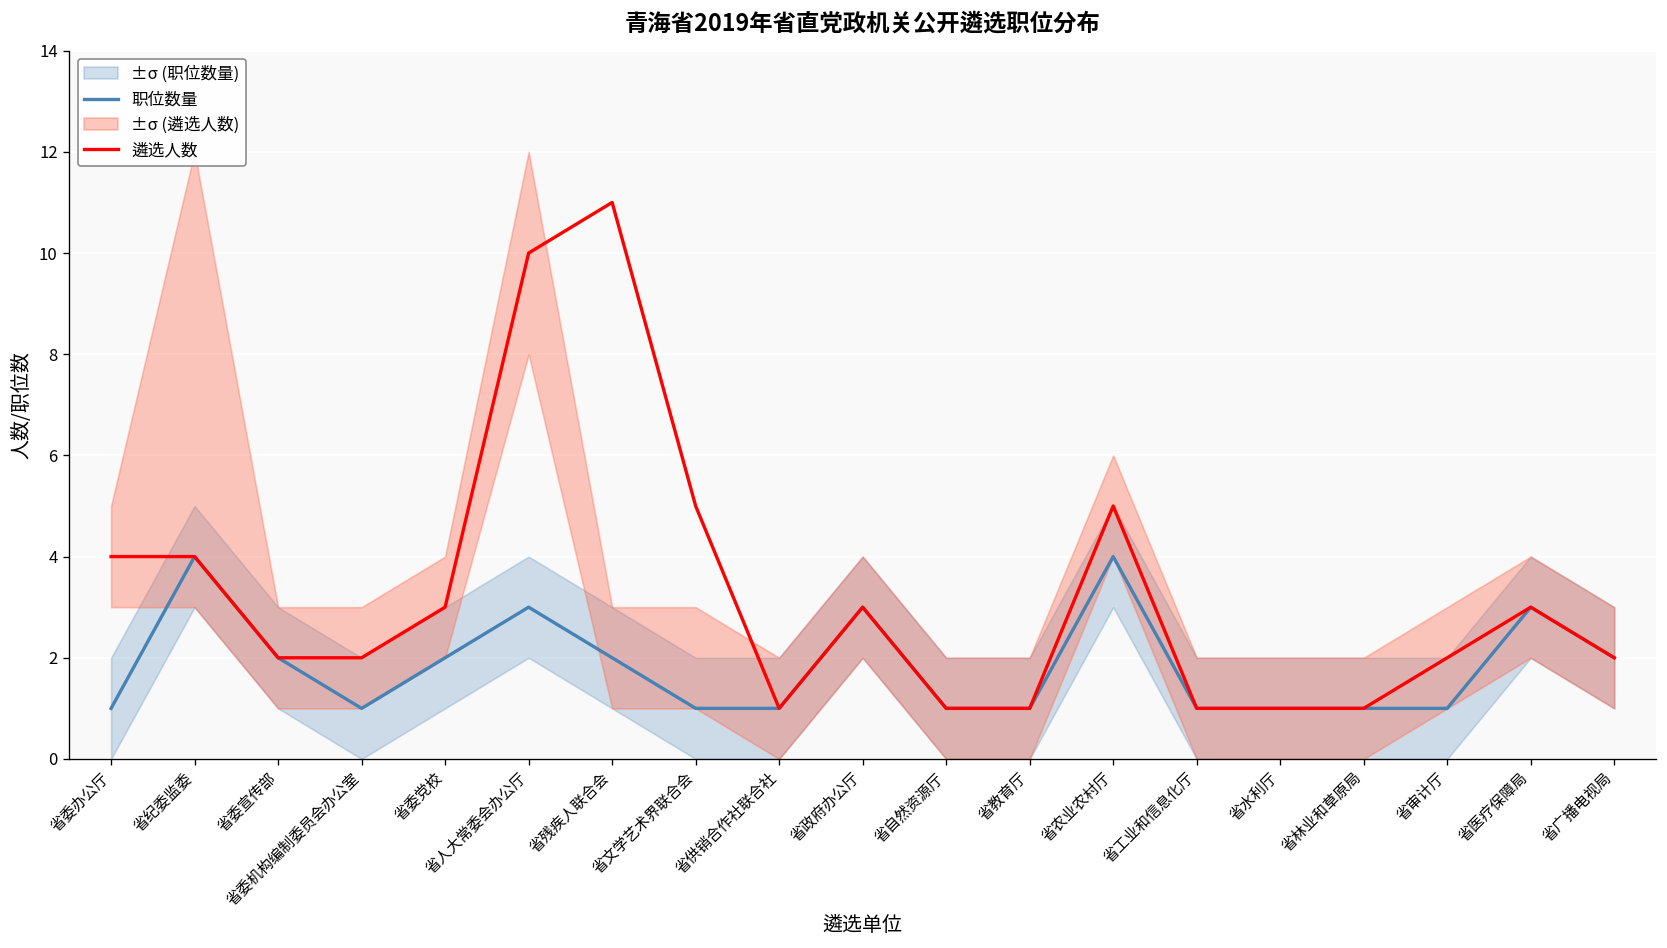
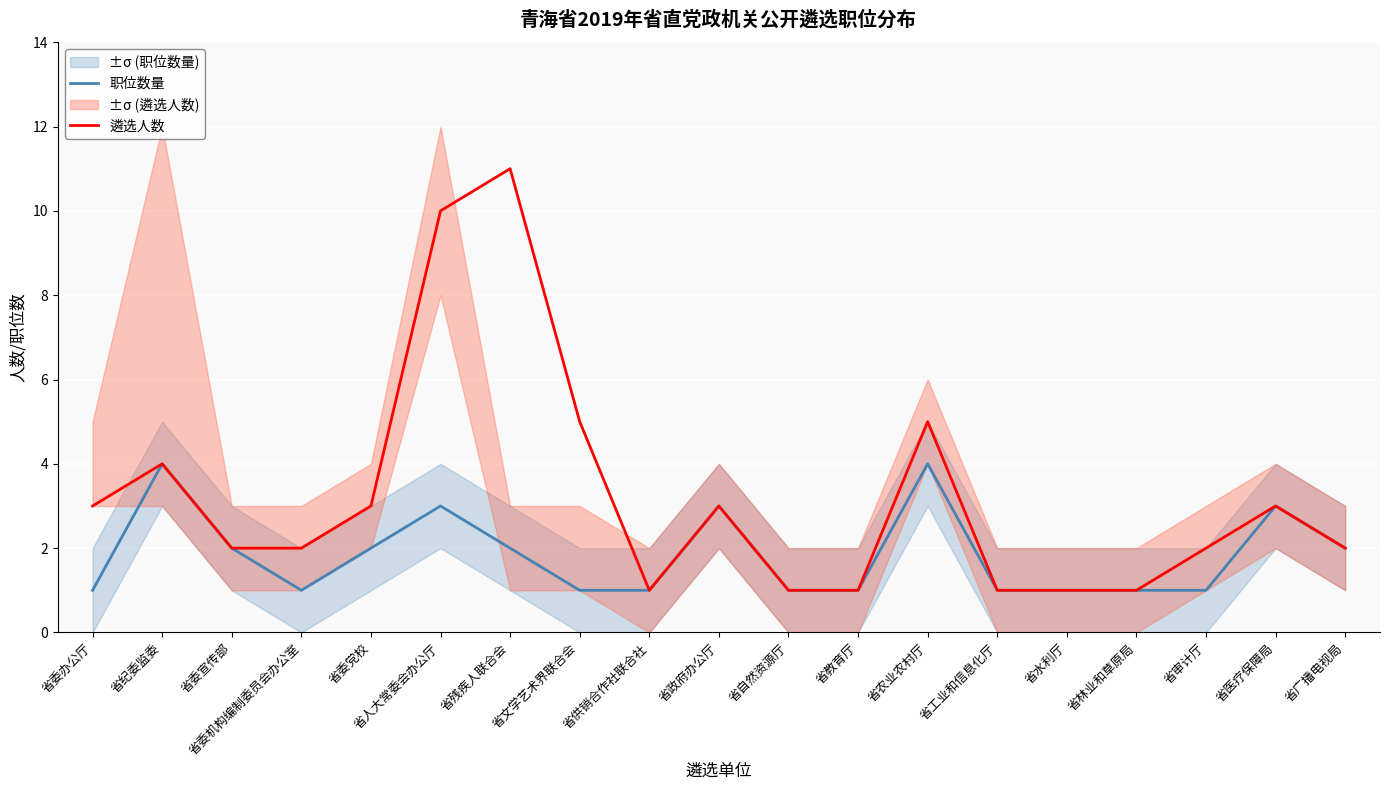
遴选人数, 省委办公厅: 4 -> 3
